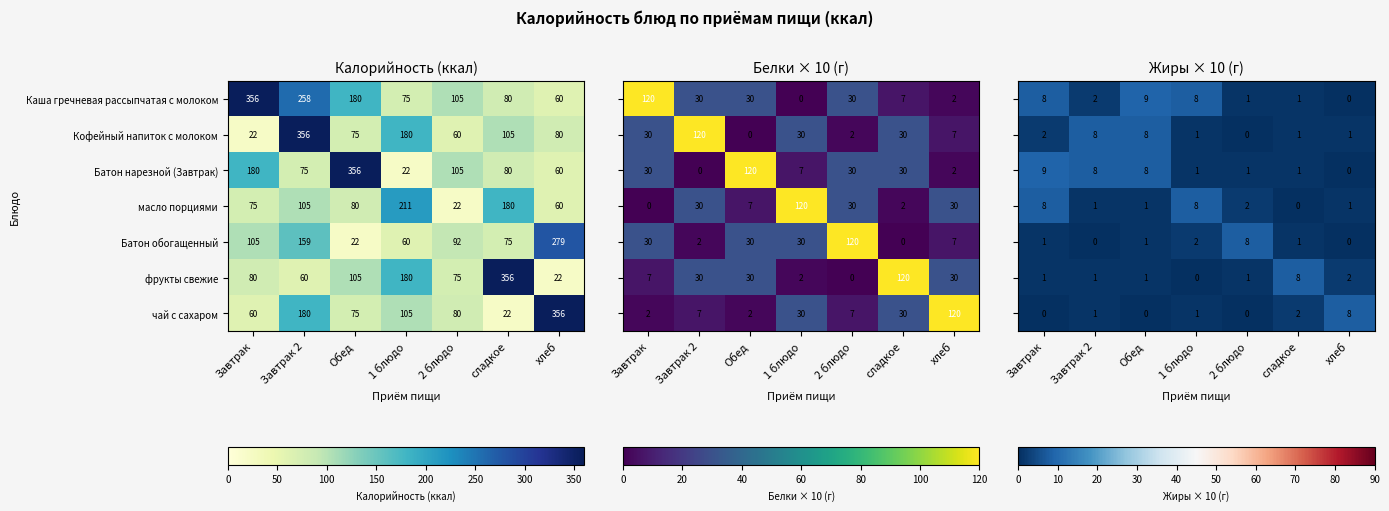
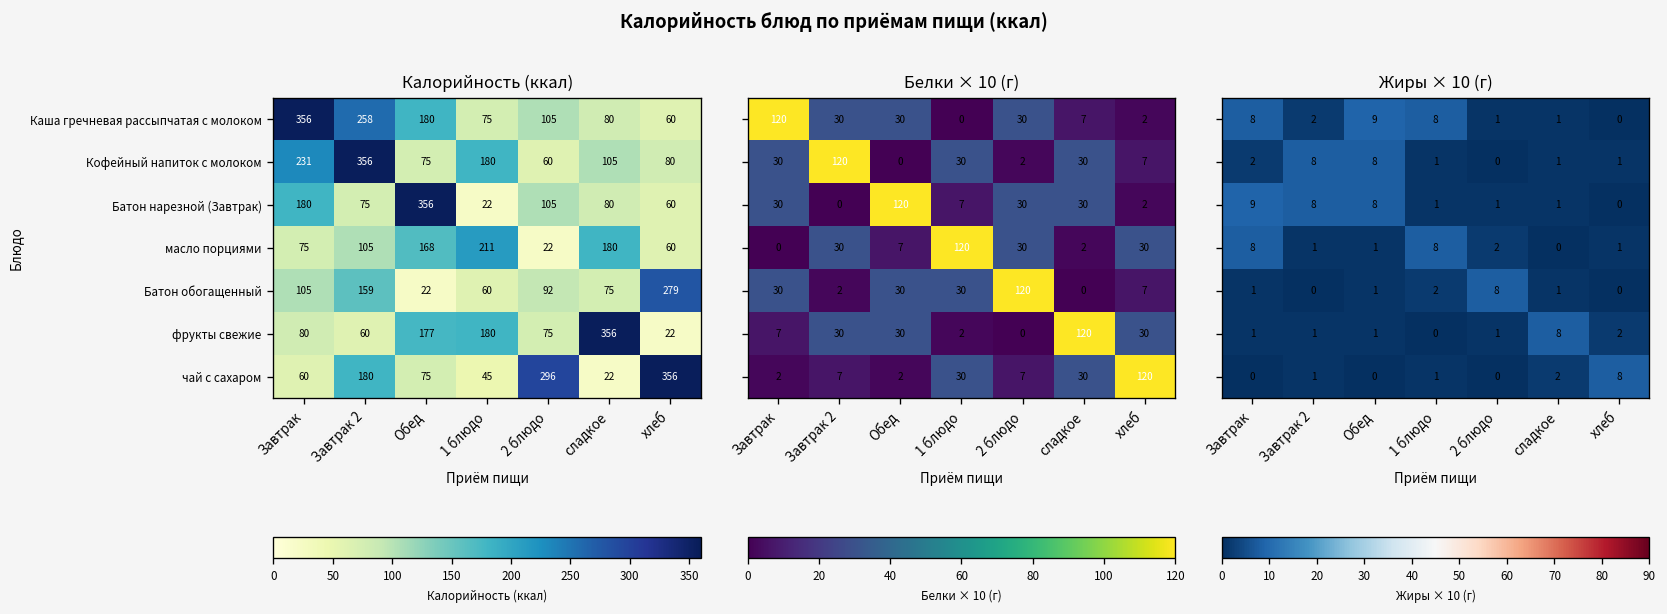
Калорийность (ккал), Кофейный напиток с молоком, Завтрак: 22 -> 231
Калорийность (ккал), масло порциями, Обед: 80 -> 168
Калорийность (ккал), фрукты свежие, Обед: 105 -> 177
Калорийность (ккал), чай с сахаром, 1 блюдо: 105 -> 45
Калорийность (ккал), чай с сахаром, 2 блюдо: 80 -> 296
